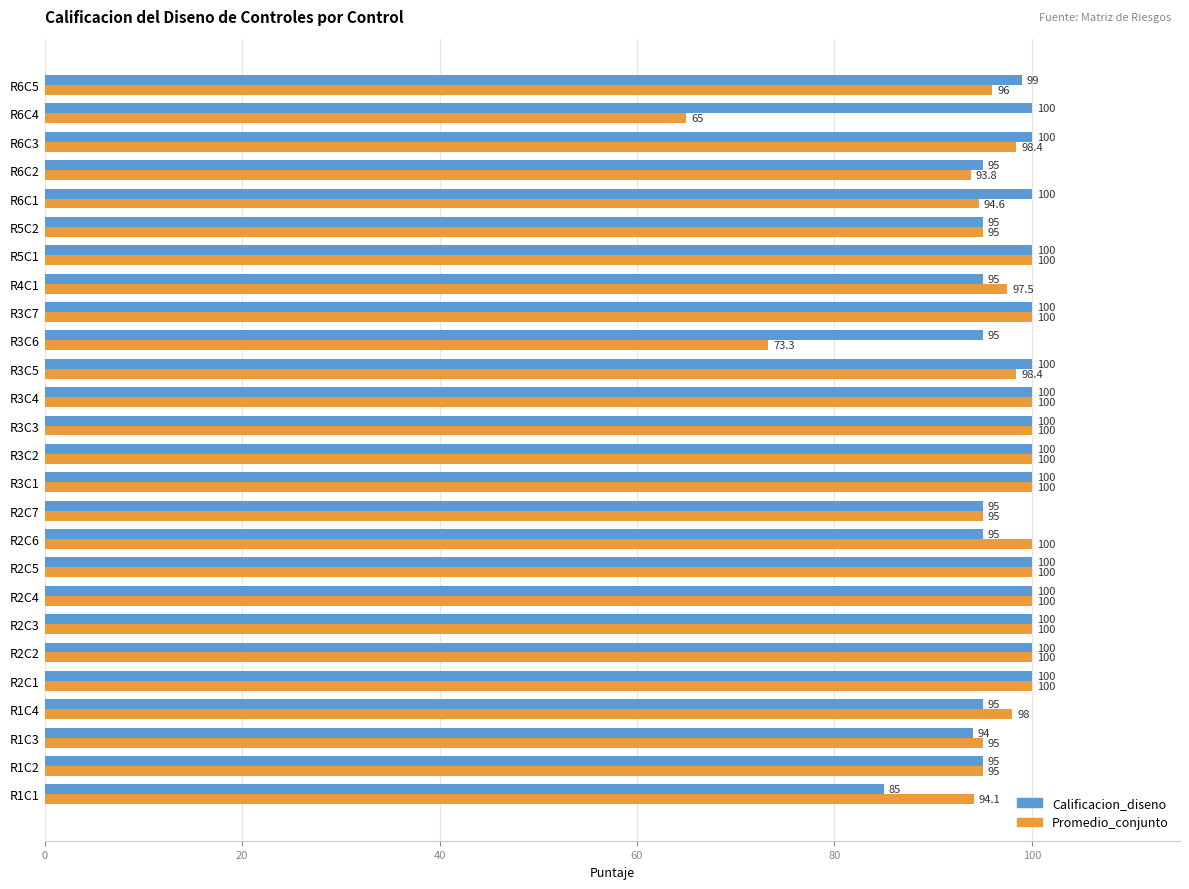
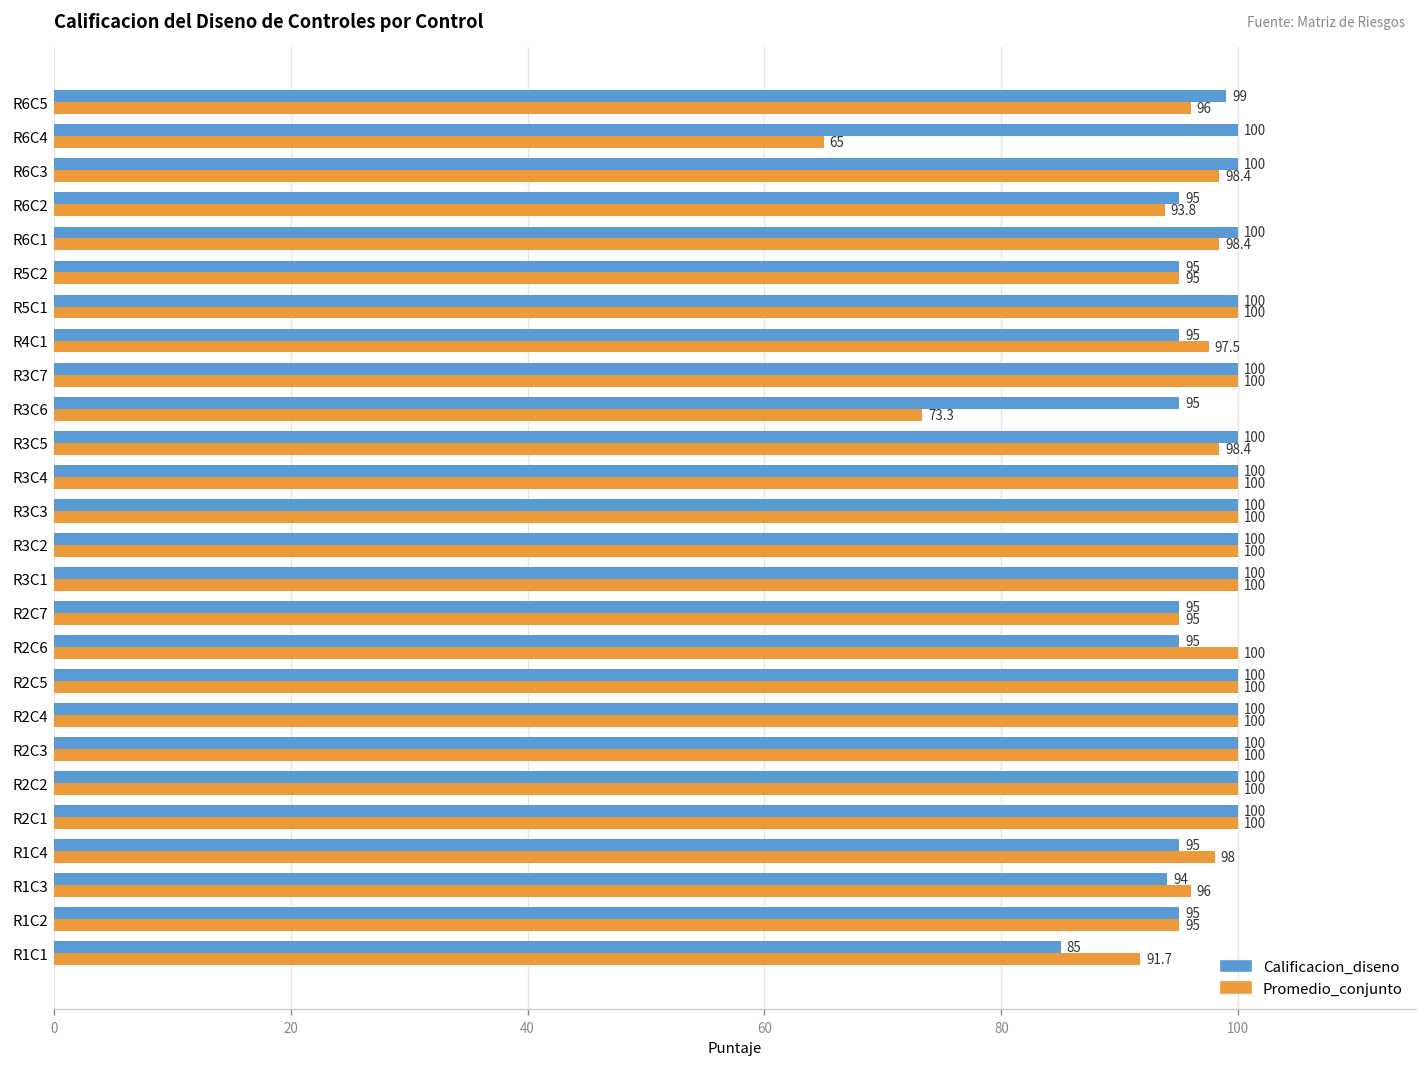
Promedio_conjunto, R6C1: 94.6 -> 98.4
Promedio_conjunto, R1C3: 95 -> 96
Promedio_conjunto, R1C1: 94.1 -> 91.7
